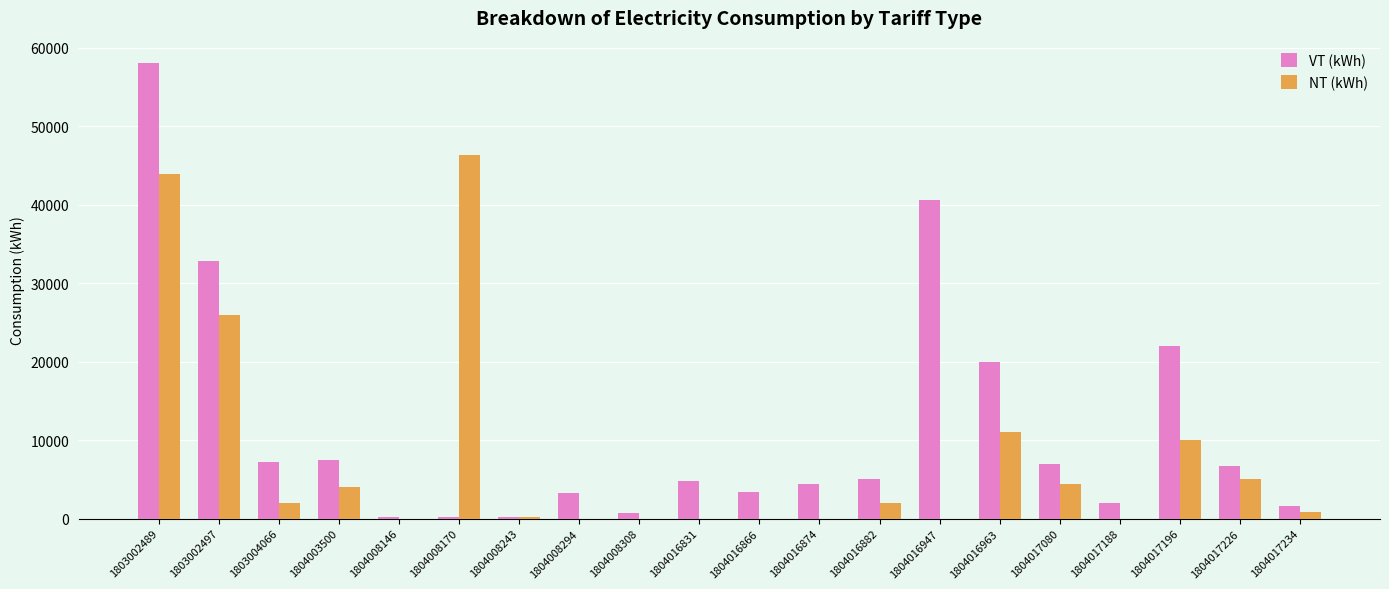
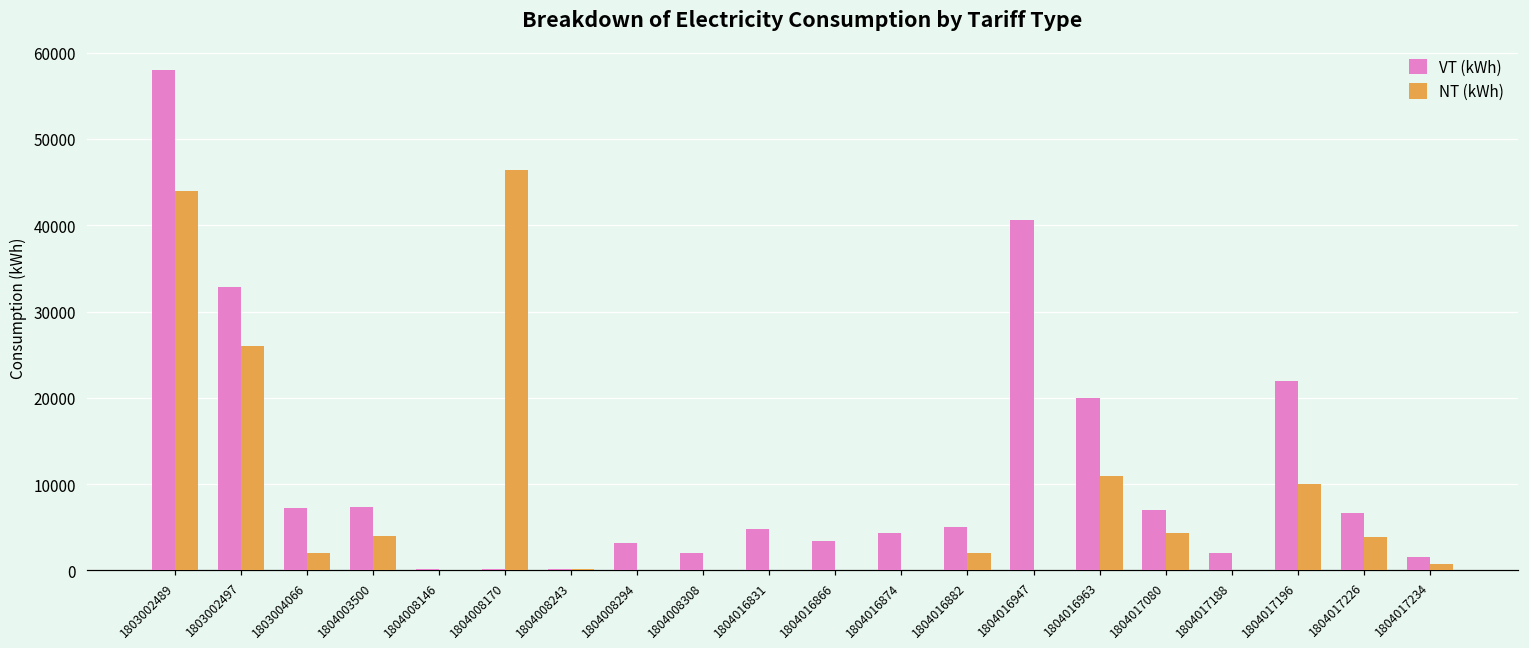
VT (kWh), 1804008308: 1000 -> 2000
NT (kWh), 1804017226: 5000 -> 4000
